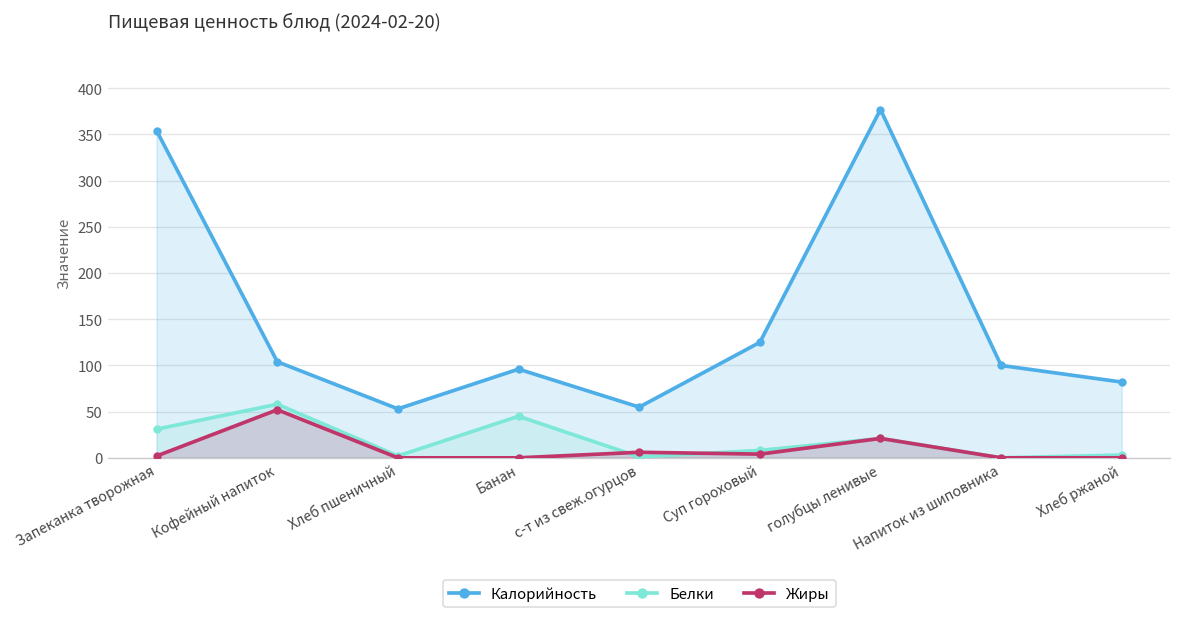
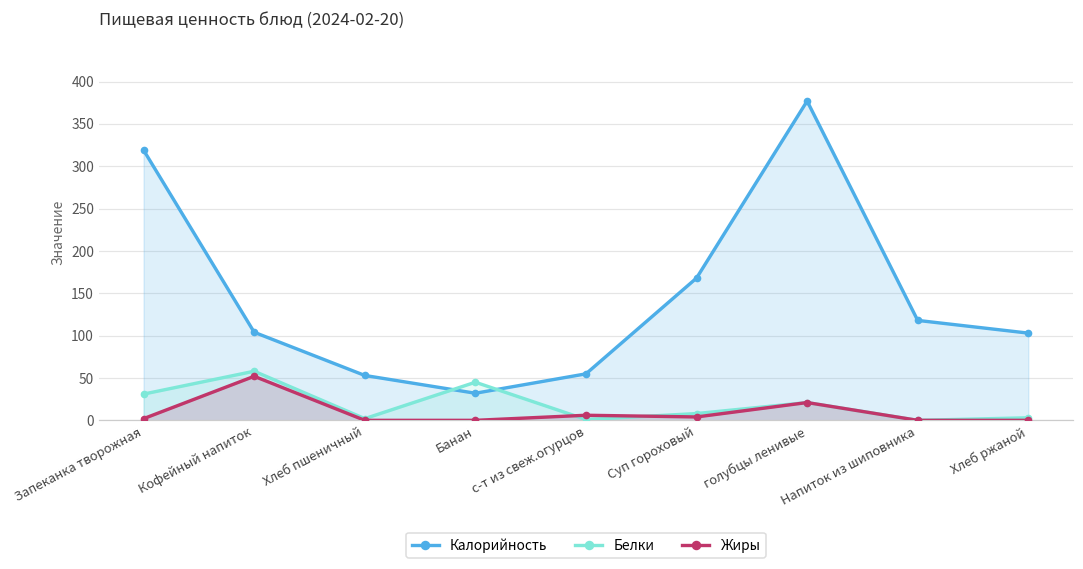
Калорийность, Запеканка творожная: 350 -> 320
Калорийность, Банан: 100 -> 30
Калорийность, Суп гороховый: 130 -> 170
Калорийность, Напиток из шиповника: 100 -> 120
Калорийность, Хлеб ржаной: 80 -> 100
